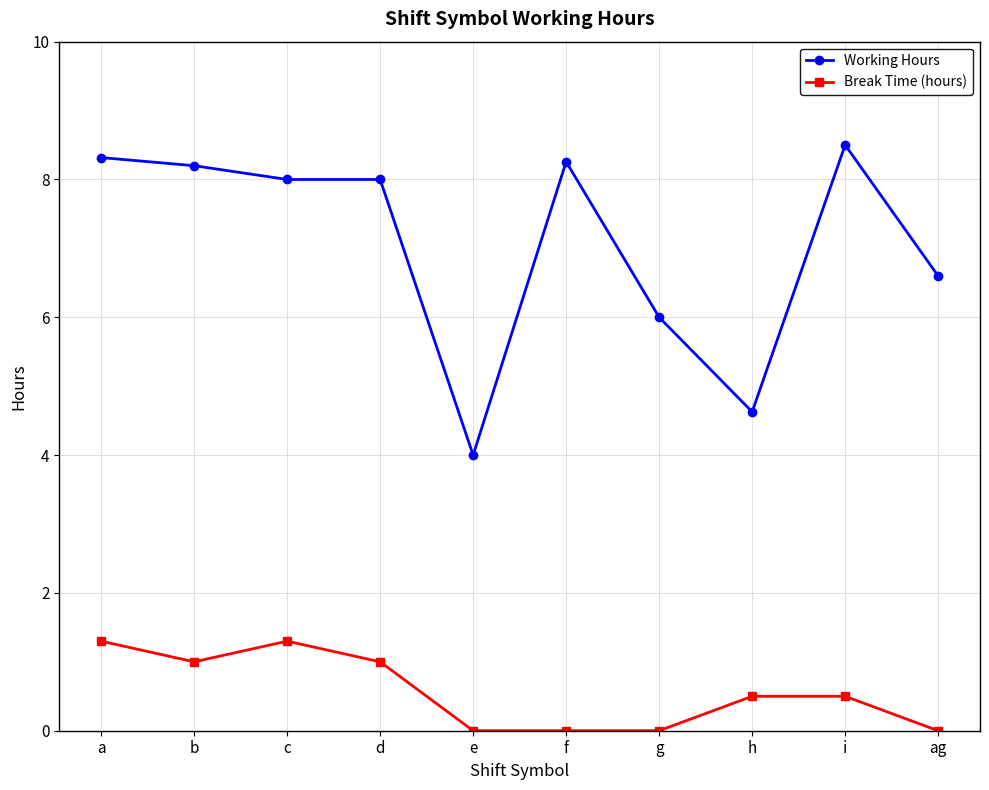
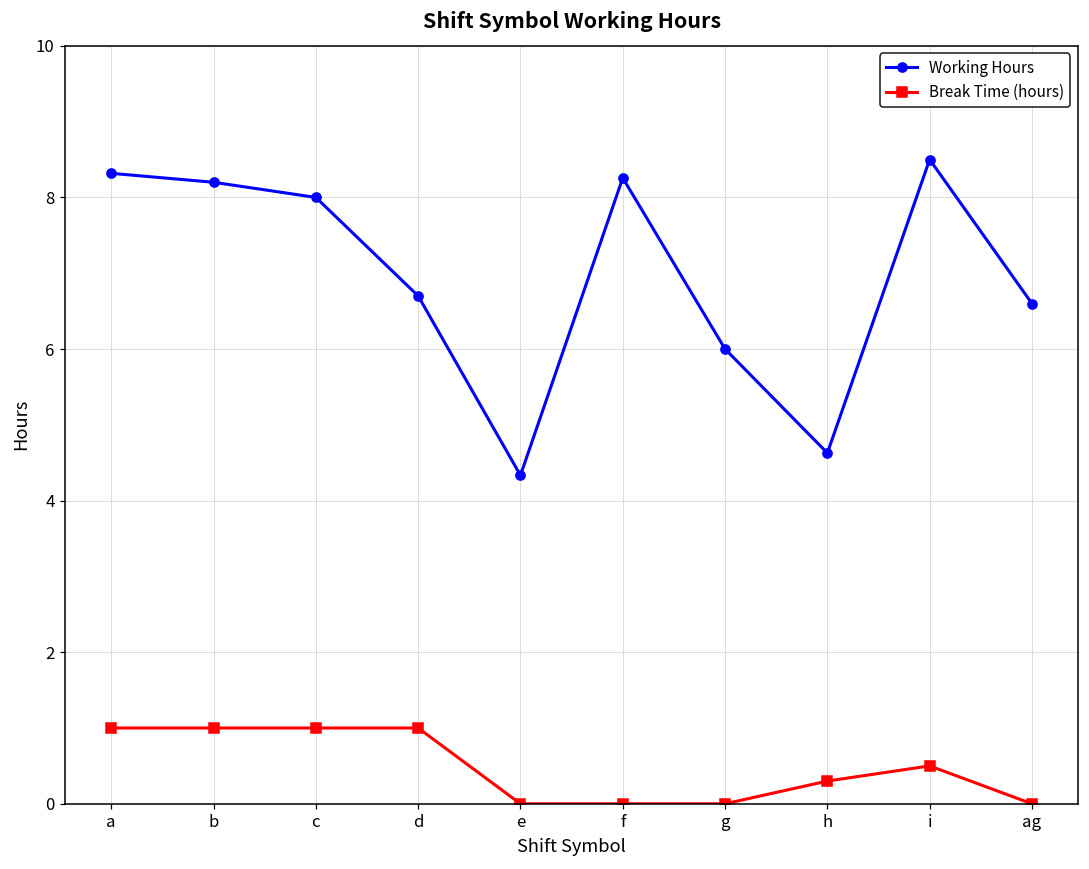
Break Time (hours), a: 1.3 -> 1.0
Break Time (hours), c: 1.3 -> 1.0
Working Hours, d: 8.0 -> 6.7
Working Hours, e: 4.0 -> 4.3
Break Time (hours), h: 0.5 -> 0.3
